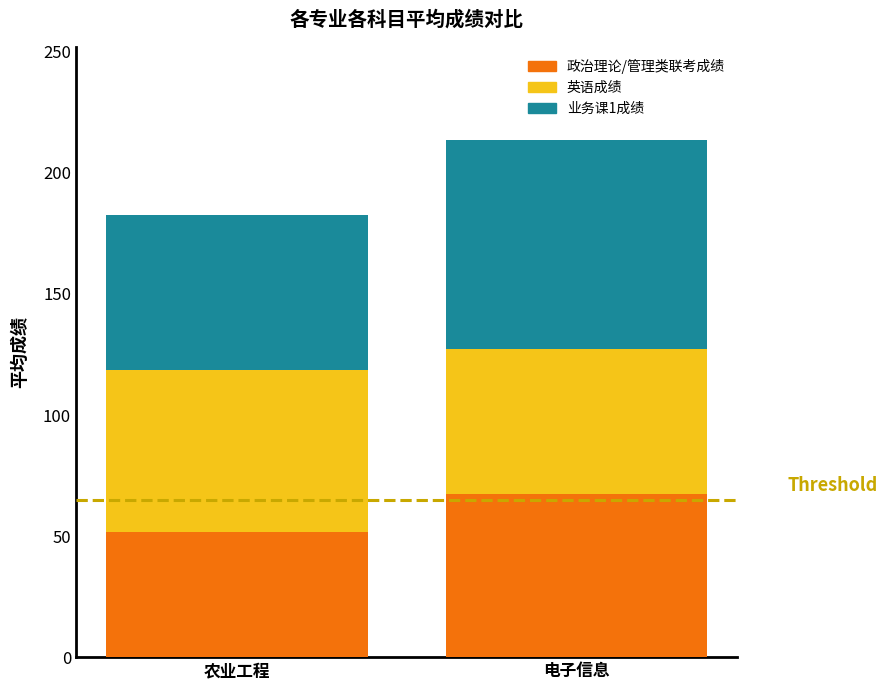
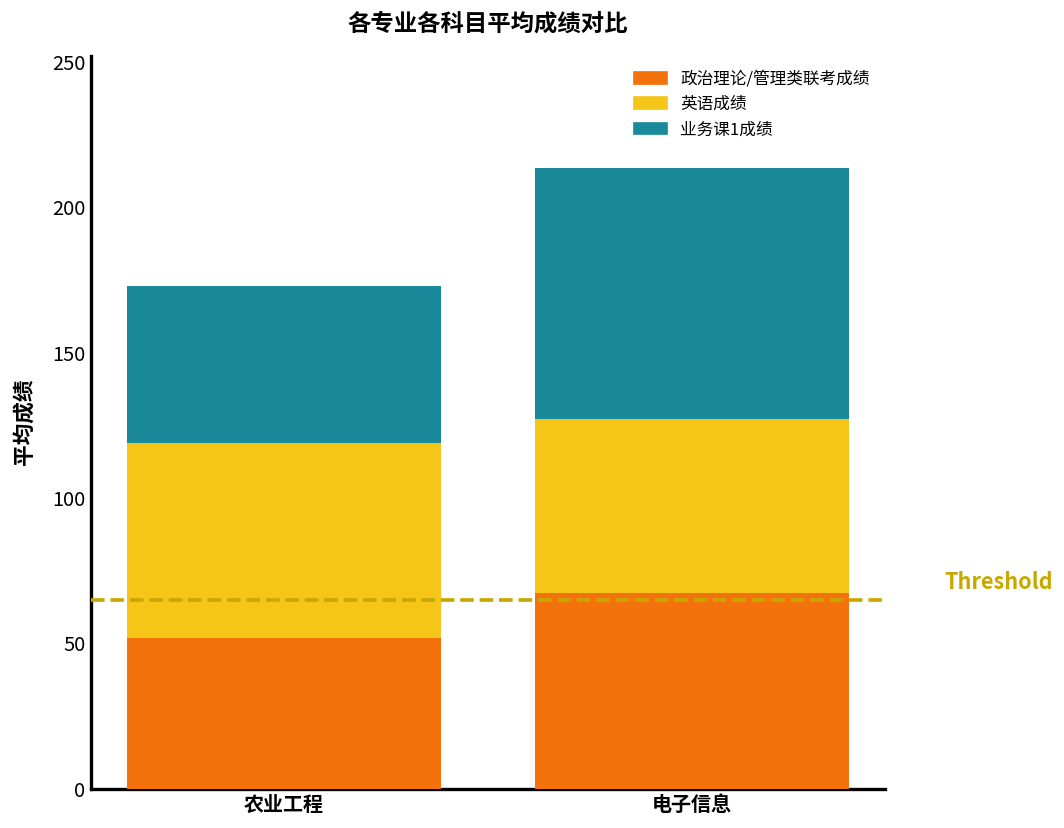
业务课1成绩, 农业工程: 64 -> 54
